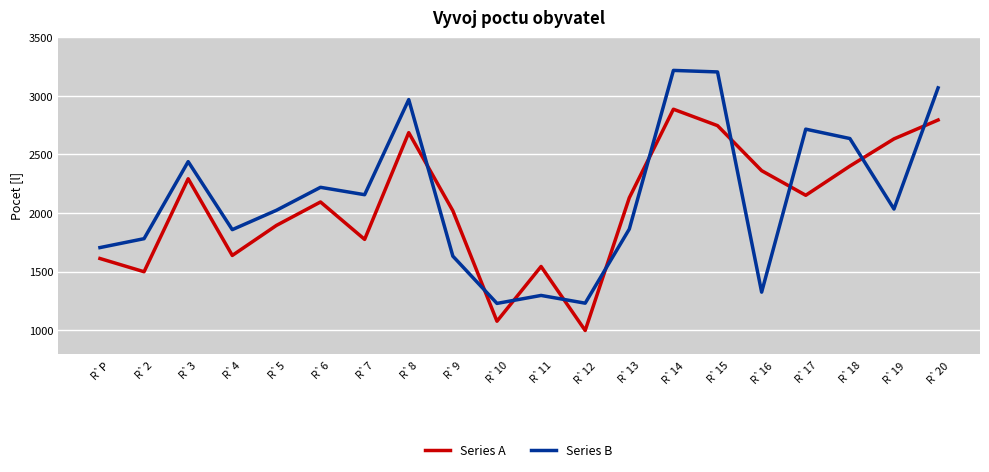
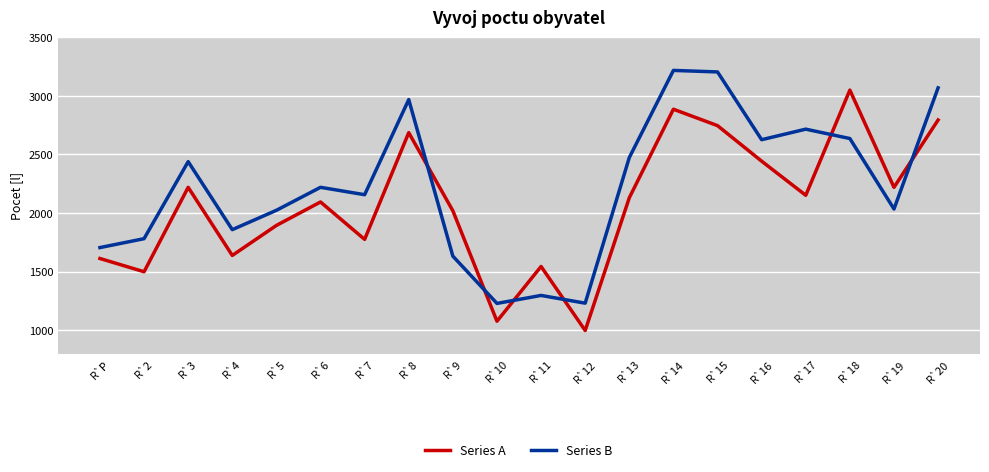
Series A, R`3: 2290 -> 2220
Series B, R`13: 1860 -> 2470
Series A, R`16: 2360 -> 2440
Series B, R`16: 1320 -> 2620
Series A, R`18: 2400 -> 3050
Series A, R`19: 2630 -> 2220
